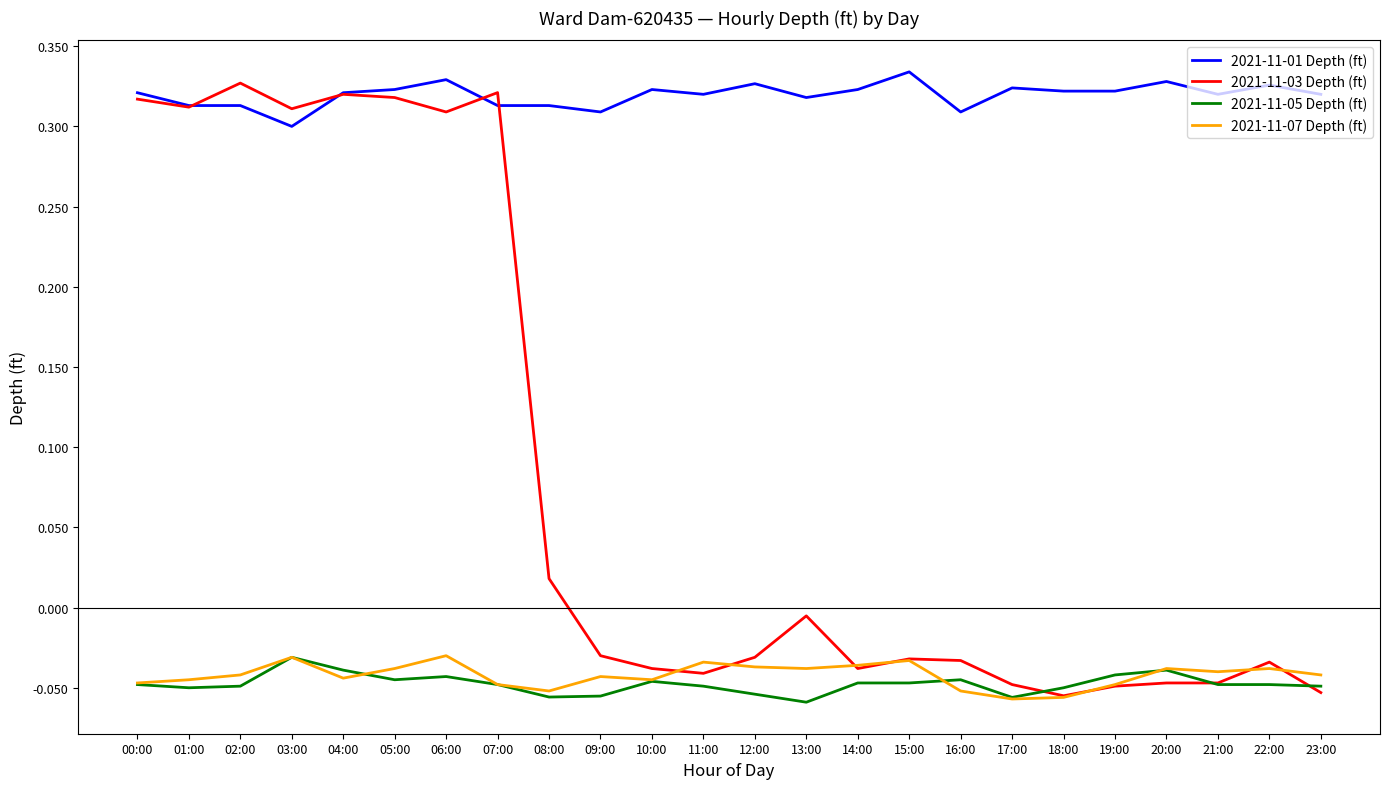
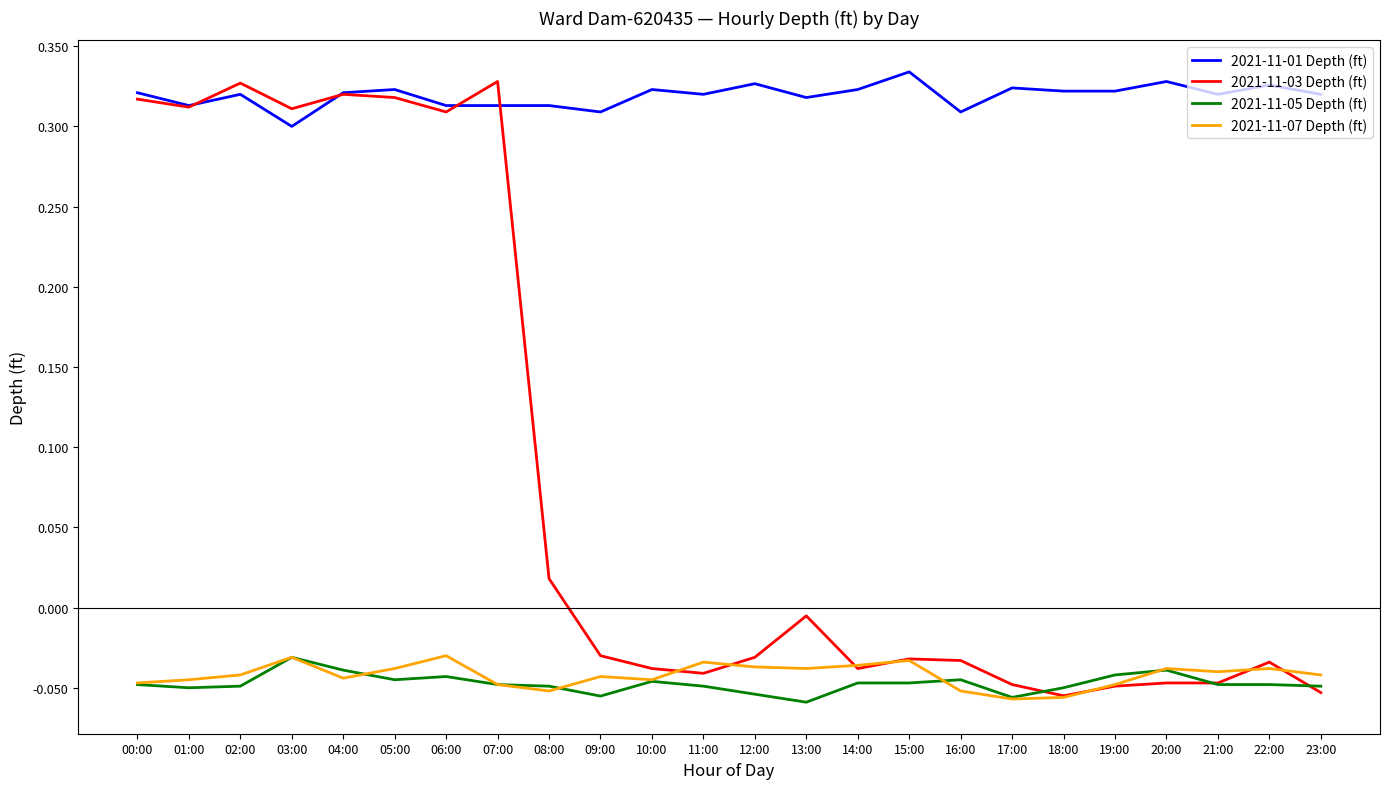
2021-11-01 Depth (ft), 02:00: 0.313 -> 0.320
2021-11-01 Depth (ft), 06:00: 0.329 -> 0.313
2021-11-03 Depth (ft), 07:00: 0.321 -> 0.328
2021-11-05 Depth (ft), 08:00: -0.056 -> -0.049
